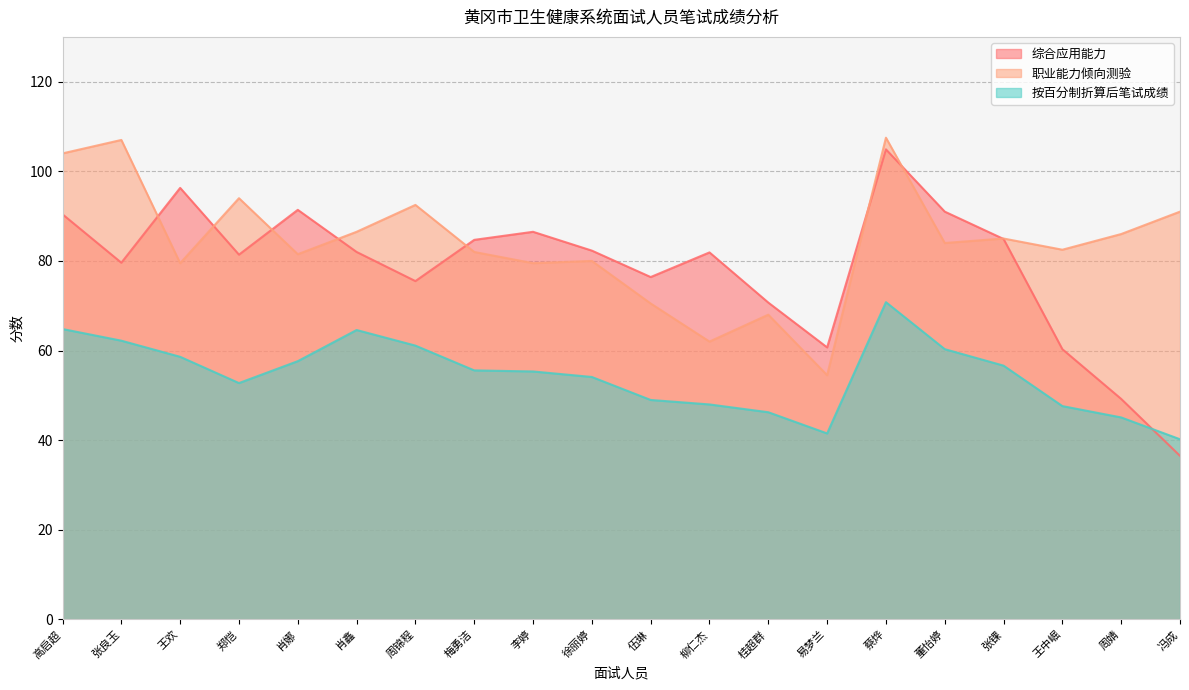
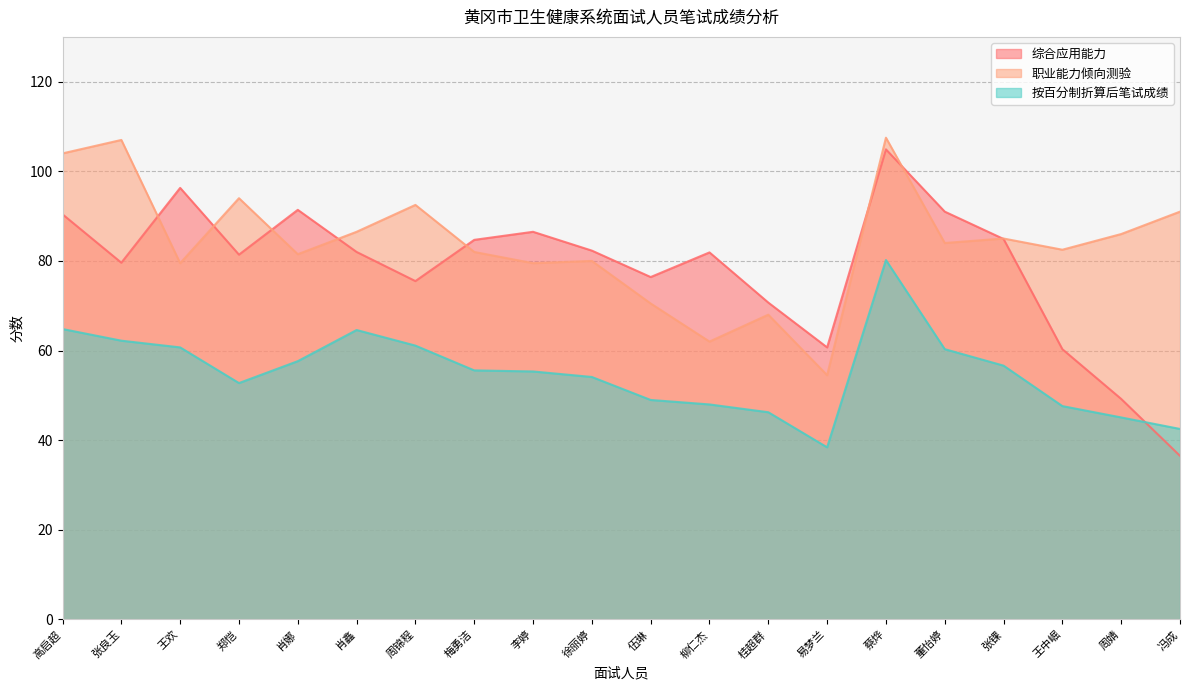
按百分制折算后笔试成绩, 王欢: 59 -> 61
按百分制折算后笔试成绩, 易梦兰: 42 -> 38
按百分制折算后笔试成绩, 蔡烨: 71 -> 80
按百分制折算后笔试成绩, 冯成: 40 -> 43
